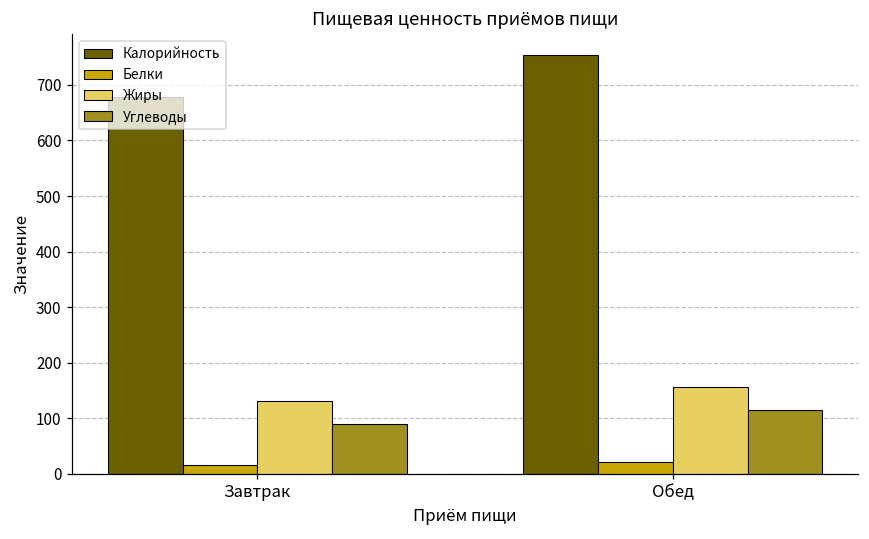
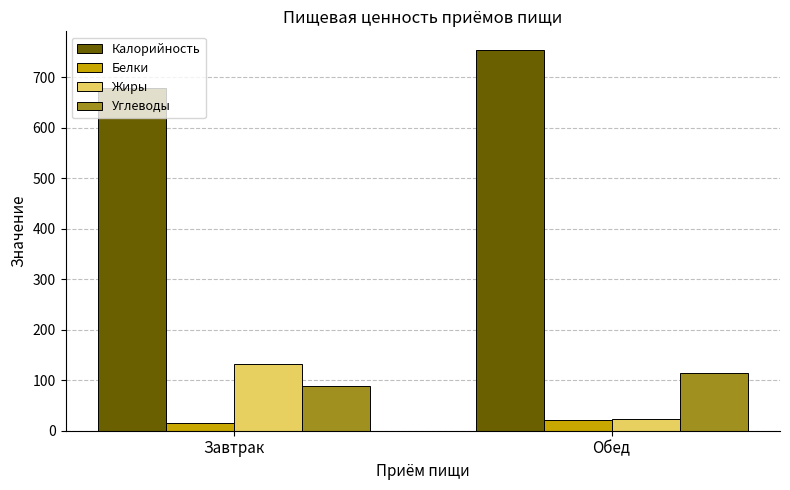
Жиры, Обед: 160 -> 20
